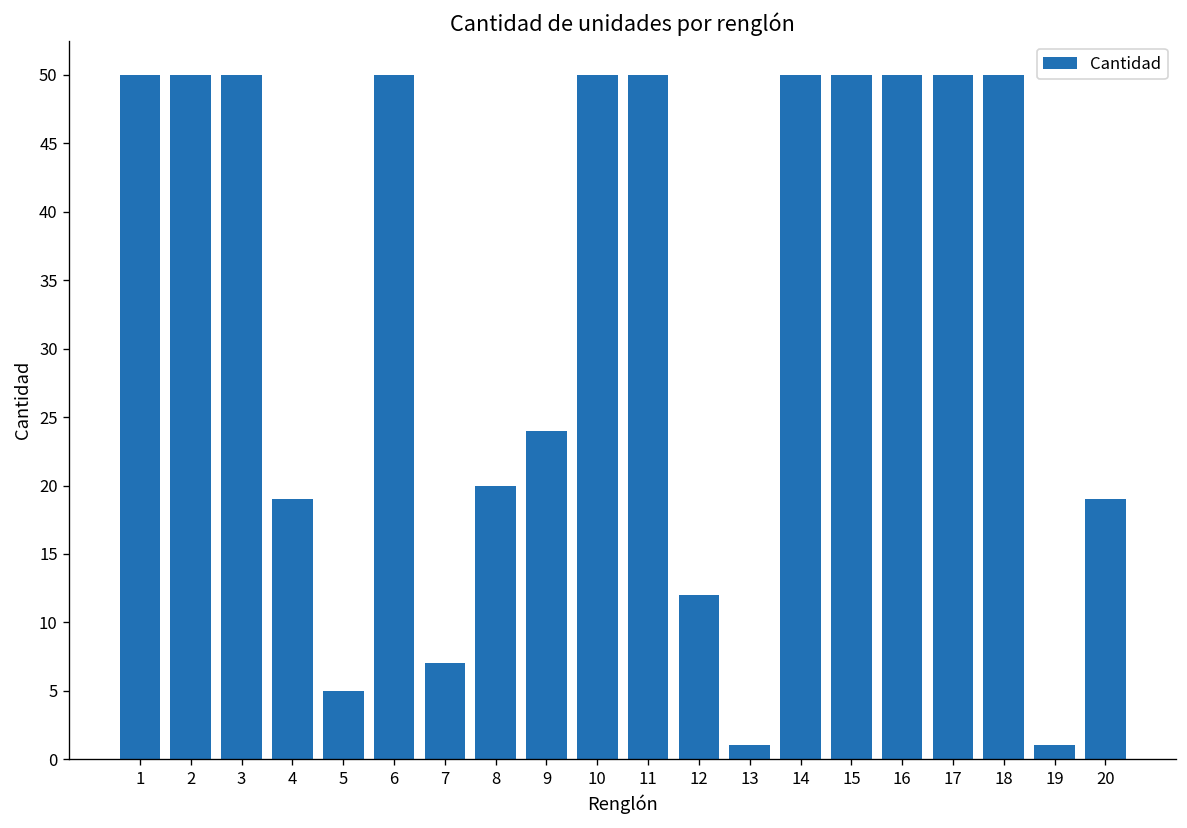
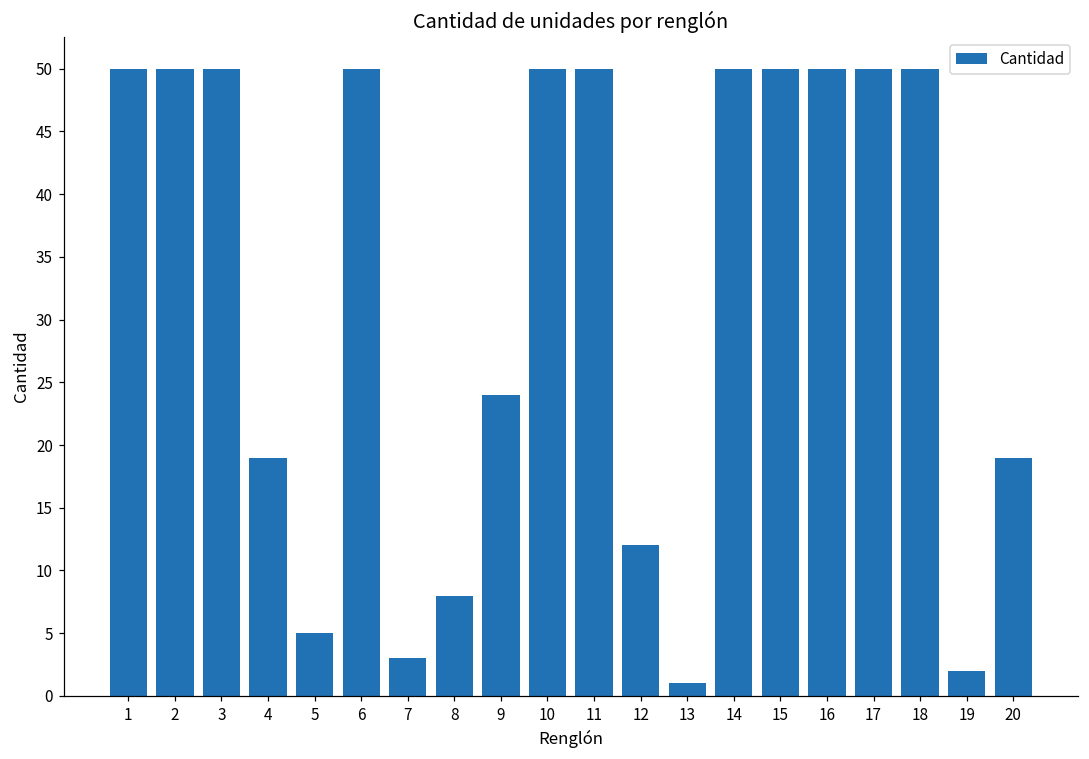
7: 7 -> 3
8: 20 -> 8
19: 1 -> 2
